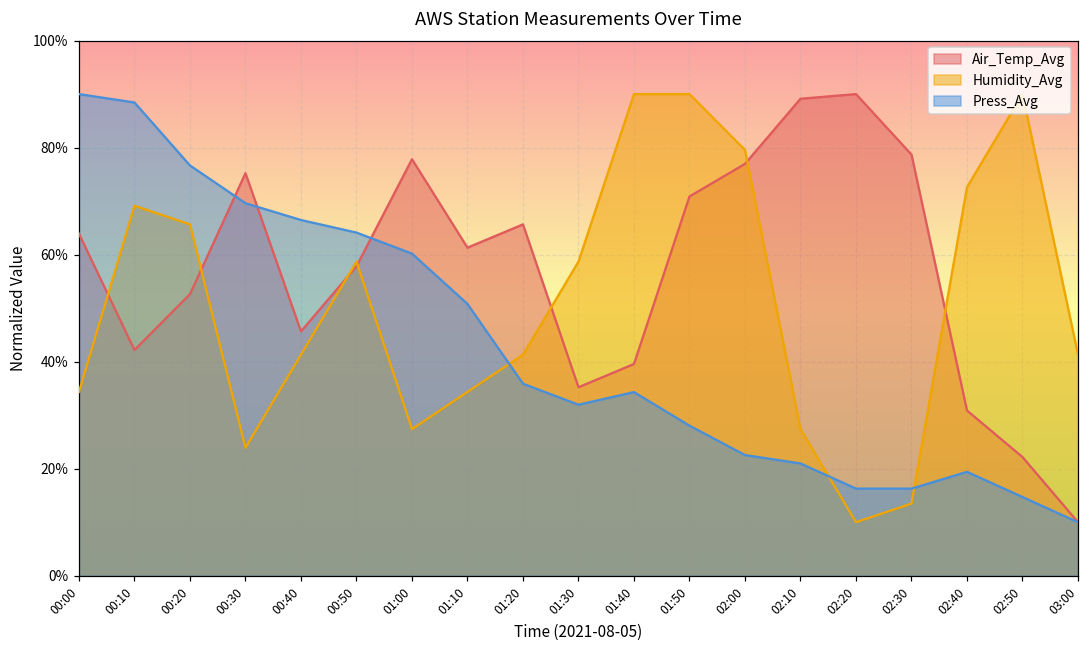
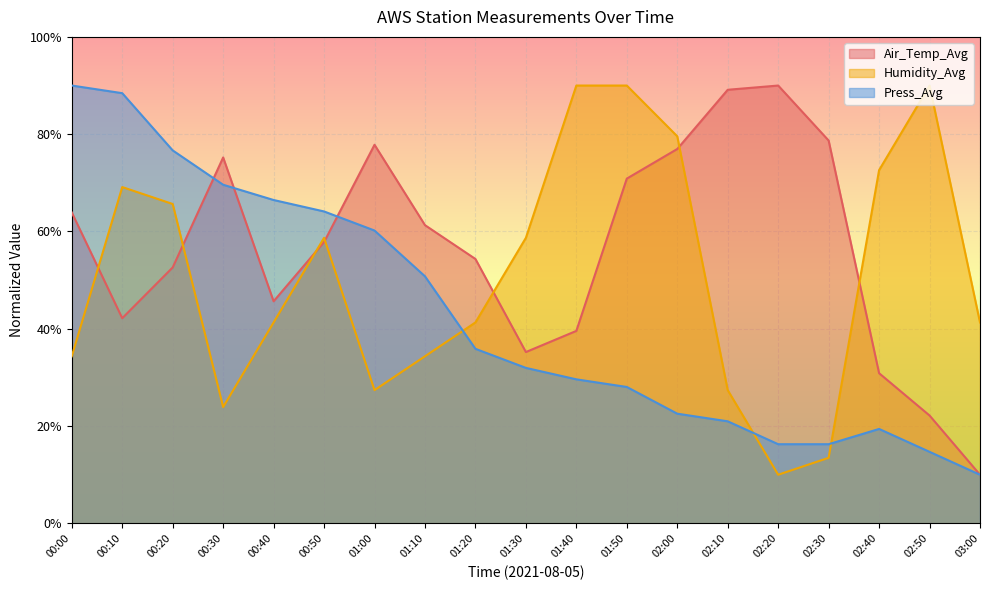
Air_Temp_Avg, 01:20: 66% -> 54%
Press_Avg, 01:40: 34% -> 30%
